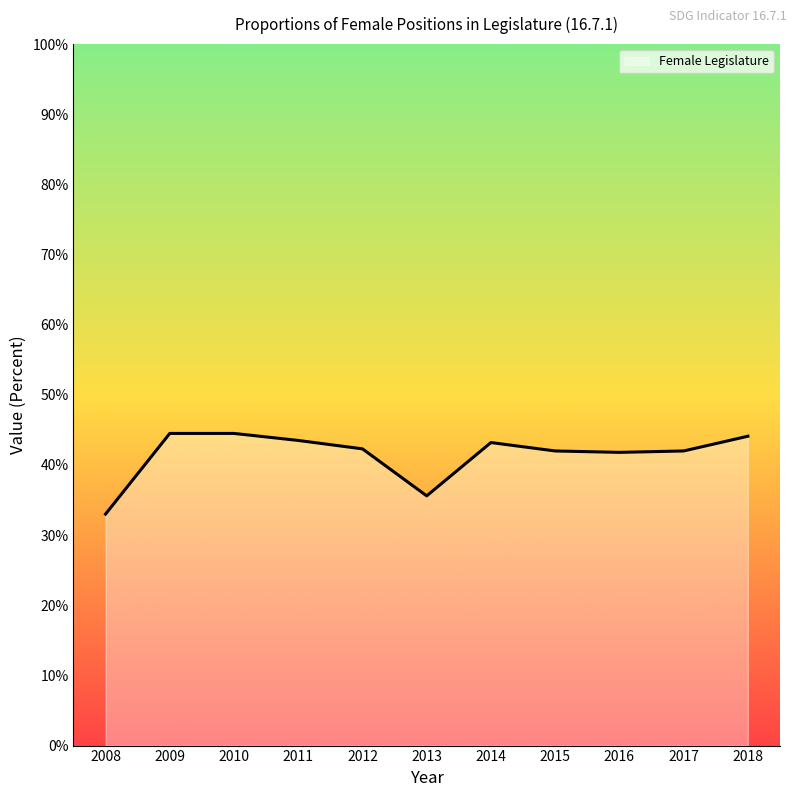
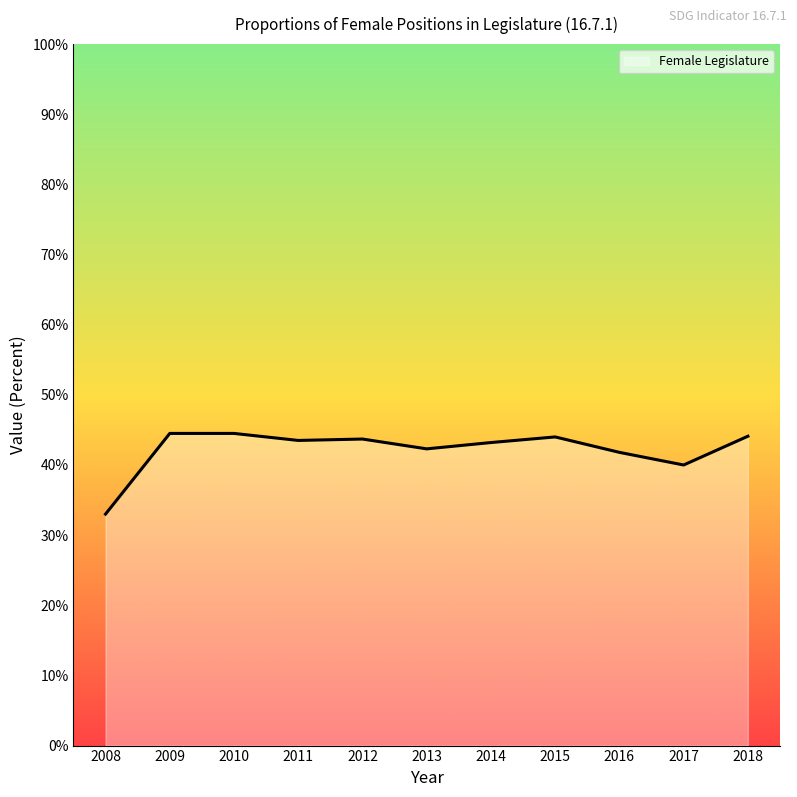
2012: 42% -> 44%
2013: 36% -> 42%
2015: 42% -> 44%
2017: 42% -> 40%
